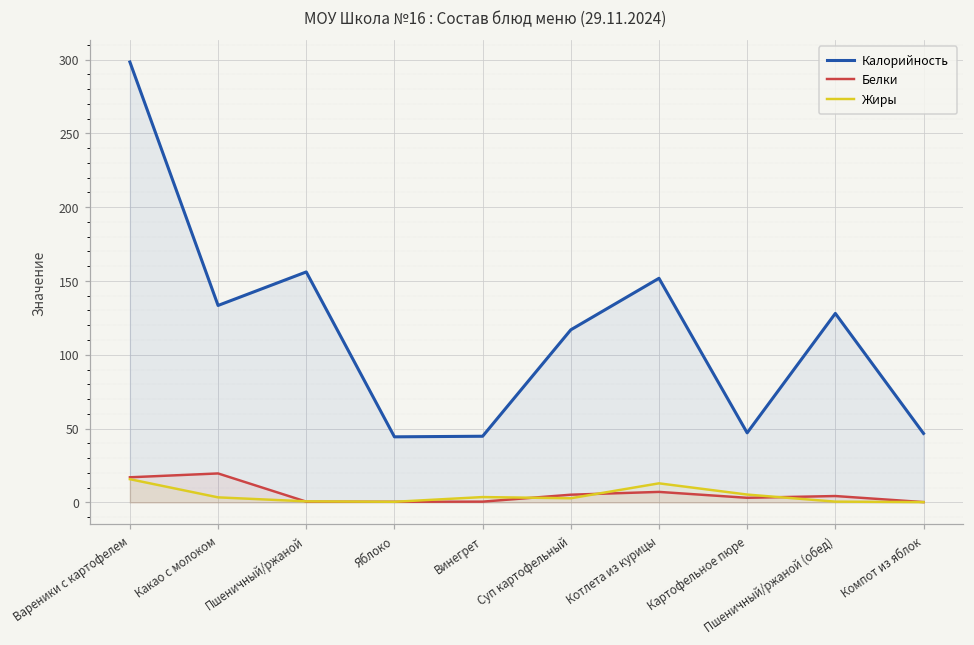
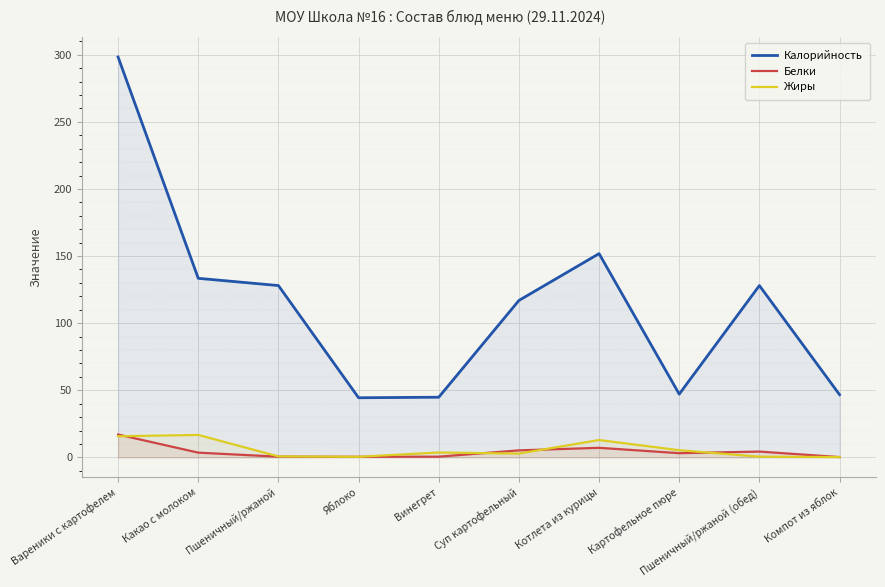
Белки, Какао с молоком: 20 -> 4
Жиры, Какао с молоком: 3 -> 17
Калорийность, Пшеничный/ржаной: 156 -> 128
